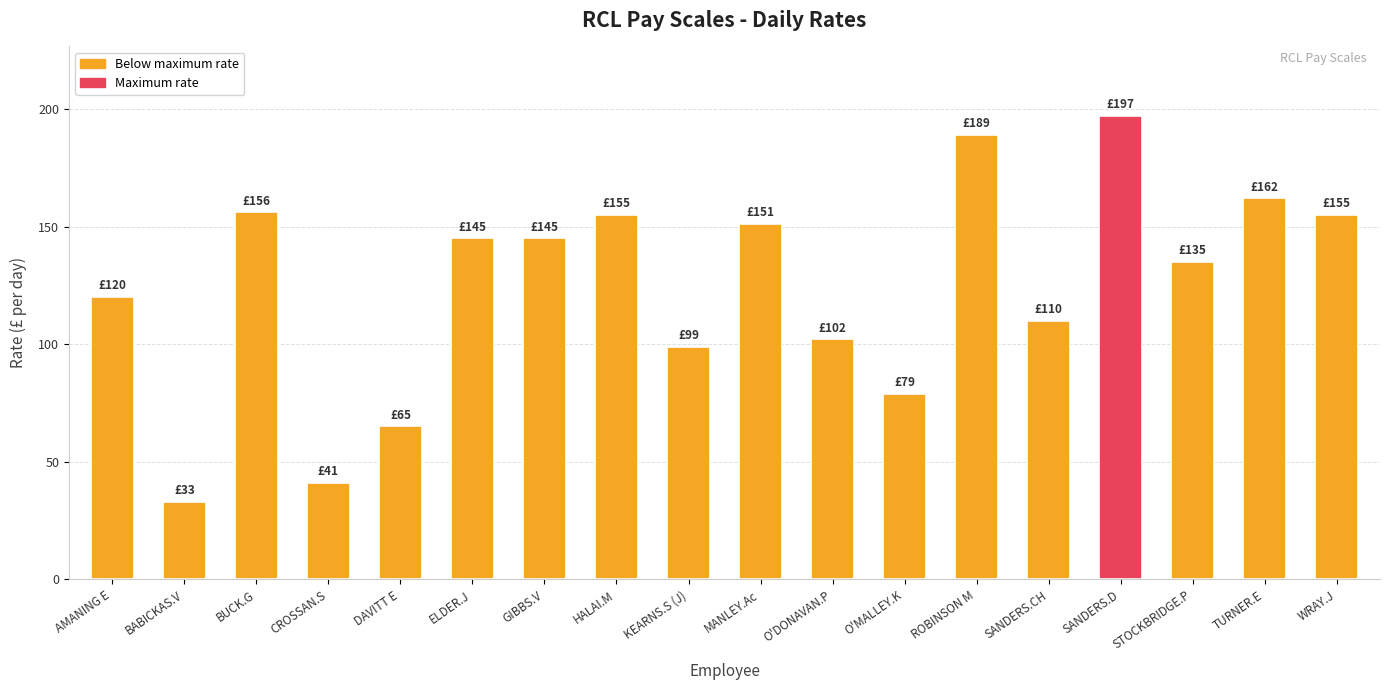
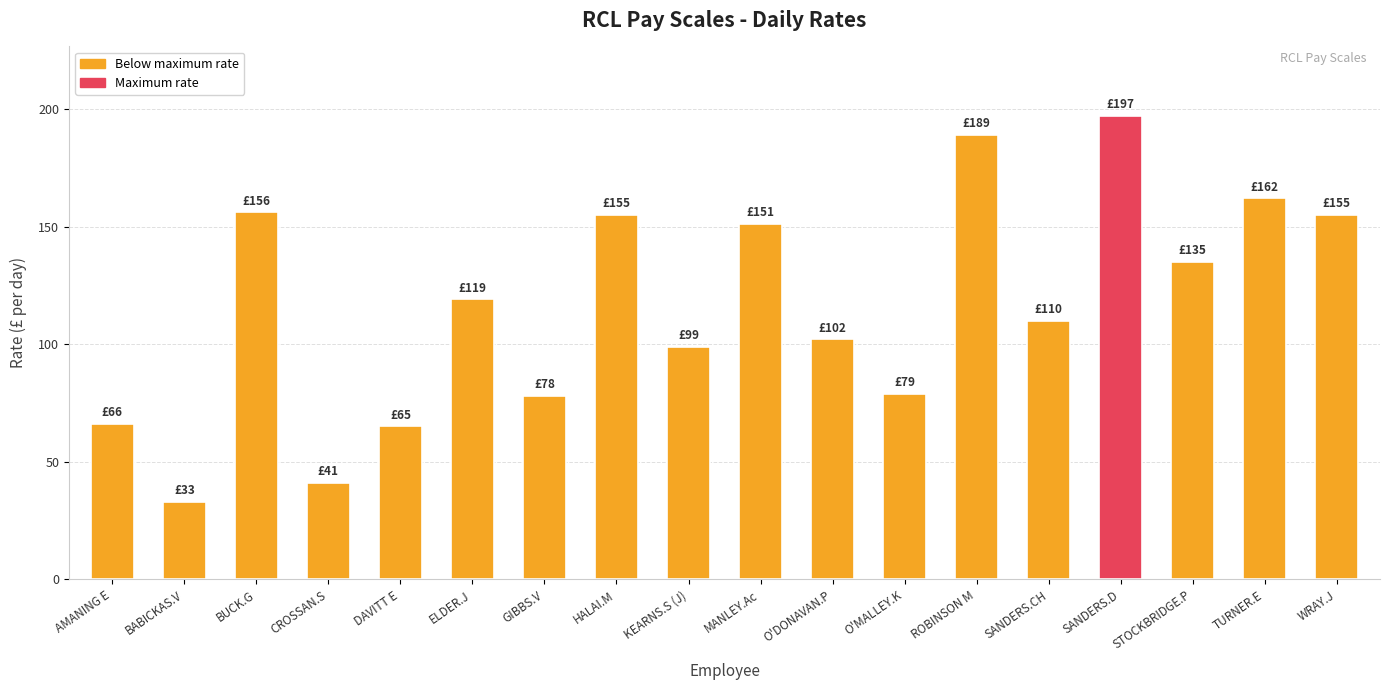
AMANING E: £120 -> £66
ELDER.J: £145 -> £119
GIBBS.V: £145 -> £78
